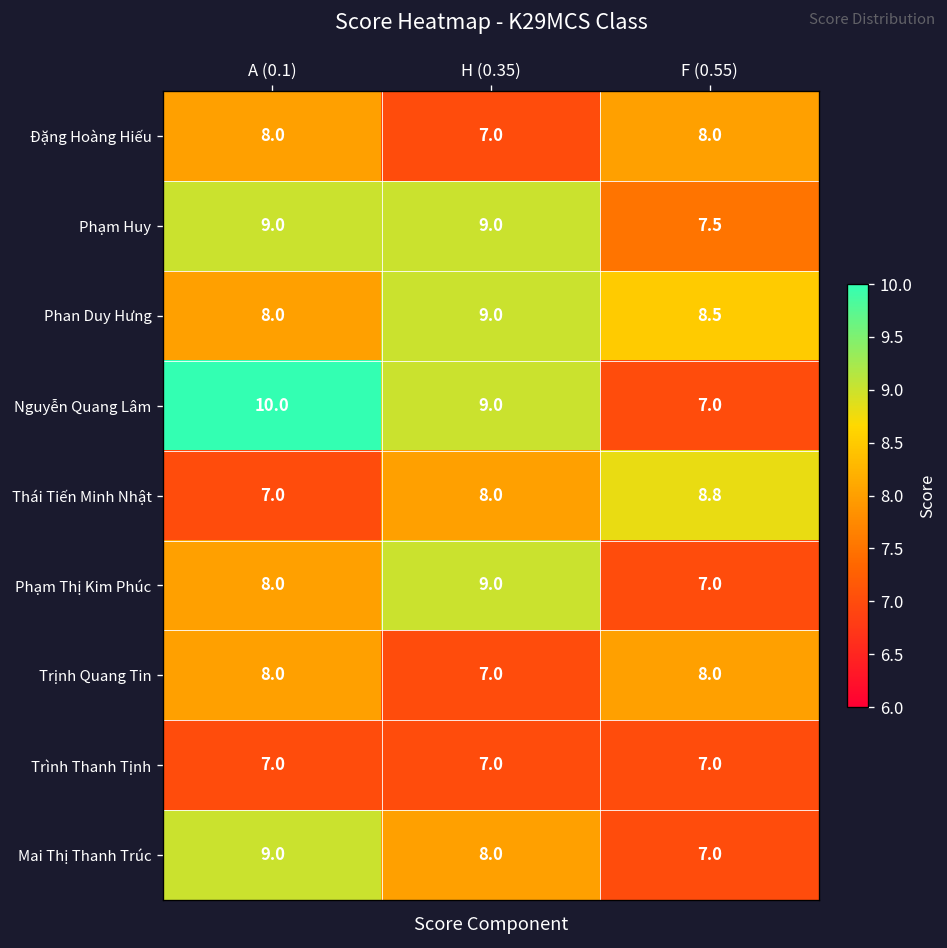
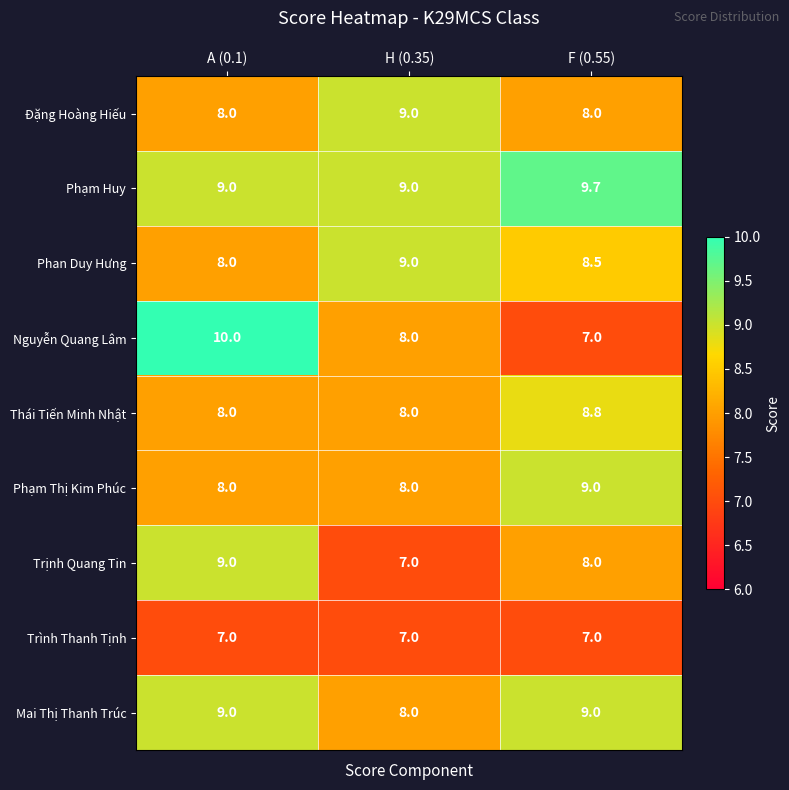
Đặng Hoàng Hiếu, H (0.35): 7.0 -> 9.0
Phạm Huy, F (0.55): 7.5 -> 9.7
Nguyễn Quang Lâm, H (0.35): 9.0 -> 8.0
Thái Tiến Minh Nhật, A (0.1): 7.0 -> 8.0
Phạm Thị Kim Phúc, H (0.35): 9.0 -> 8.0
Phạm Thị Kim Phúc, F (0.55): 7.0 -> 9.0
Trịnh Quang Tin, A (0.1): 8.0 -> 9.0
Mai Thị Thanh Trúc, F (0.55): 7.0 -> 9.0
